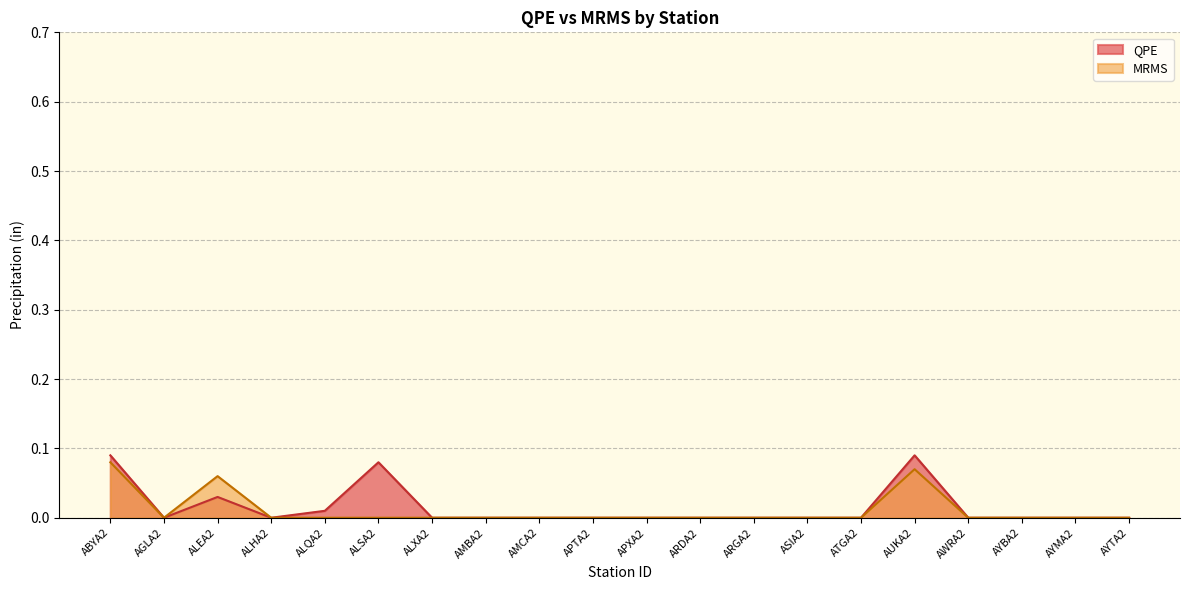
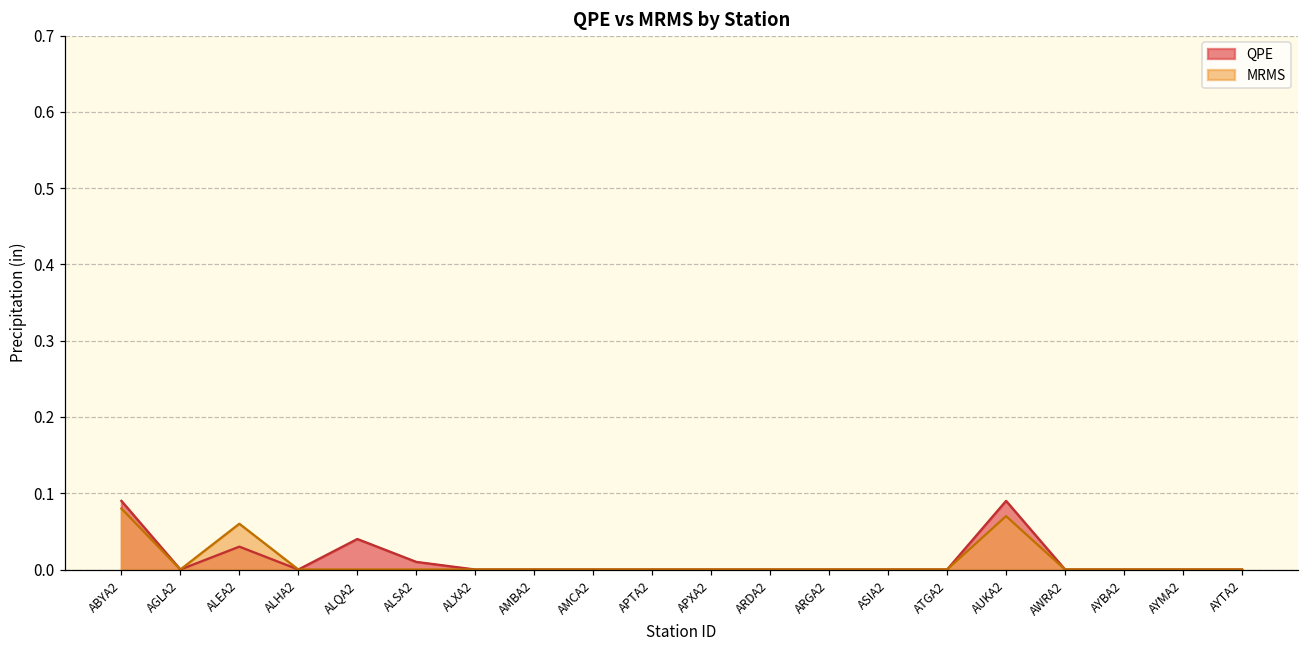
QPE, ALQA2: 0.01 -> 0.04
QPE, ALSA2: 0.08 -> 0.01
